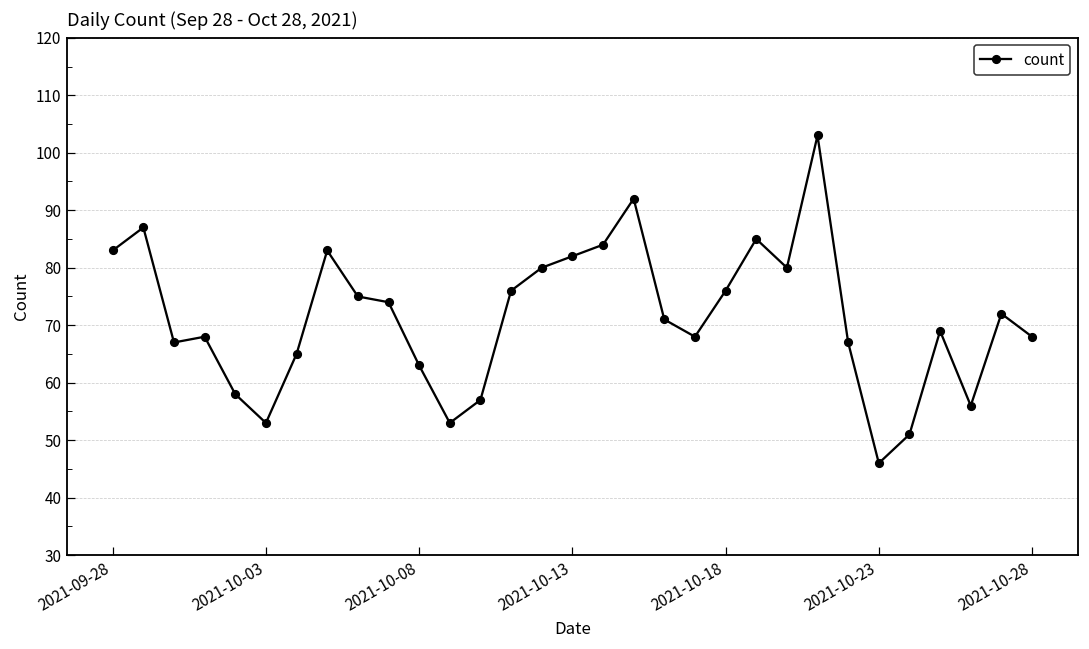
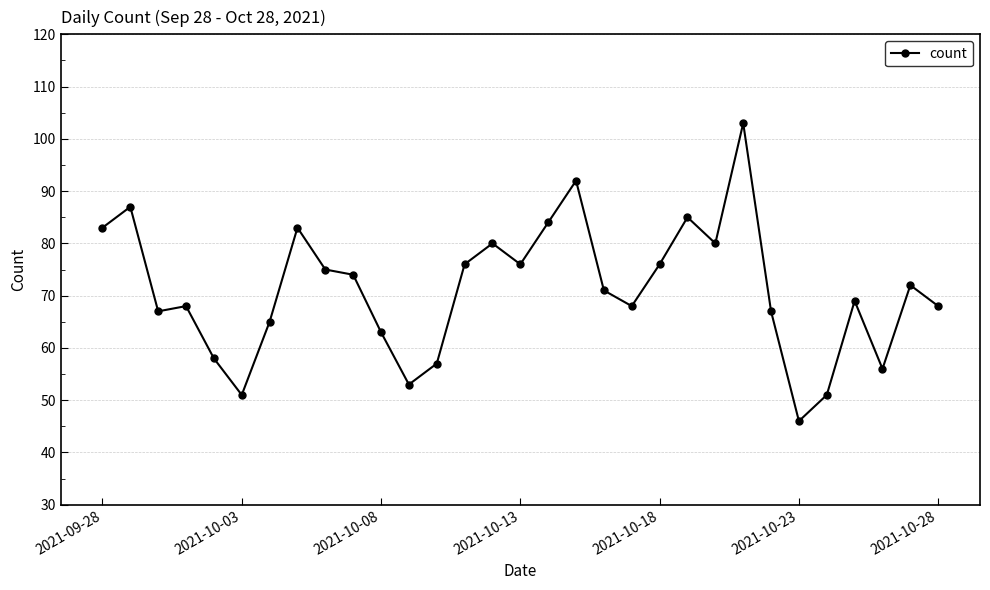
2021-10-03: 53 -> 51
2021-10-13: 82 -> 76
